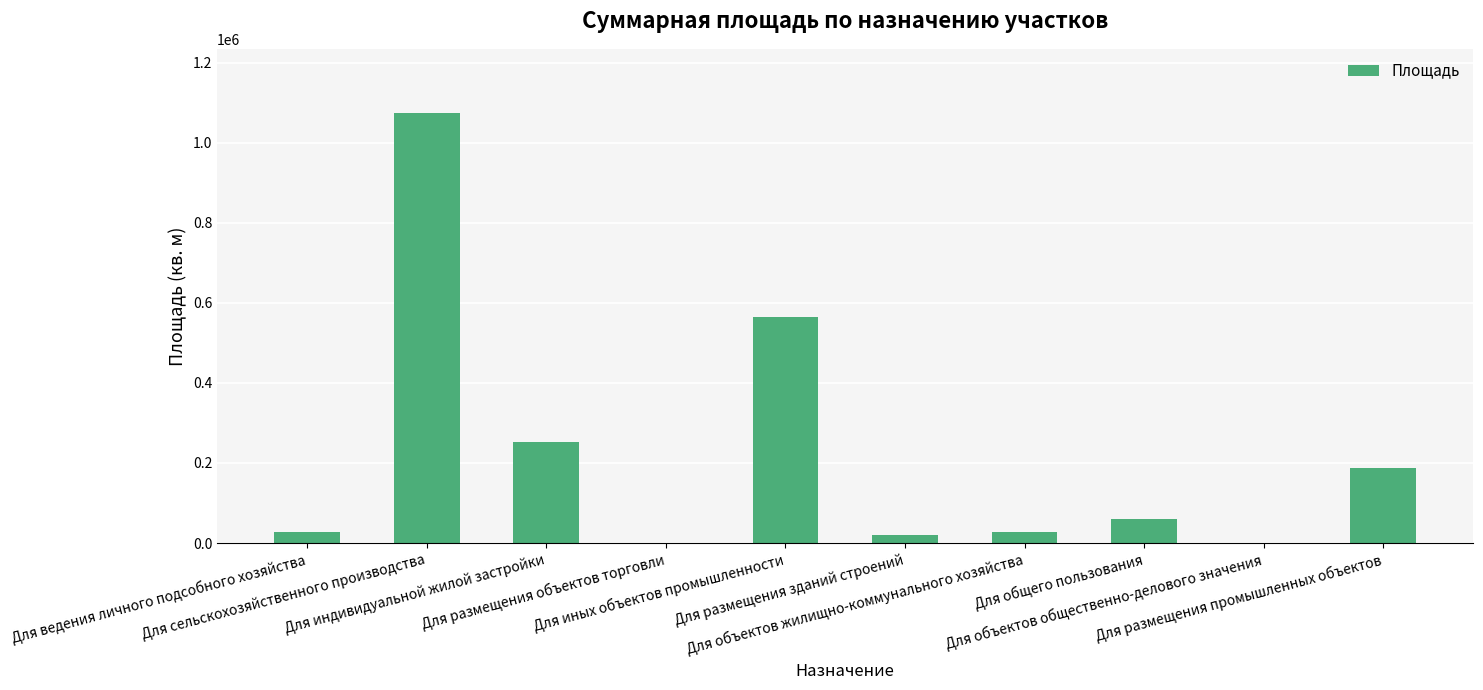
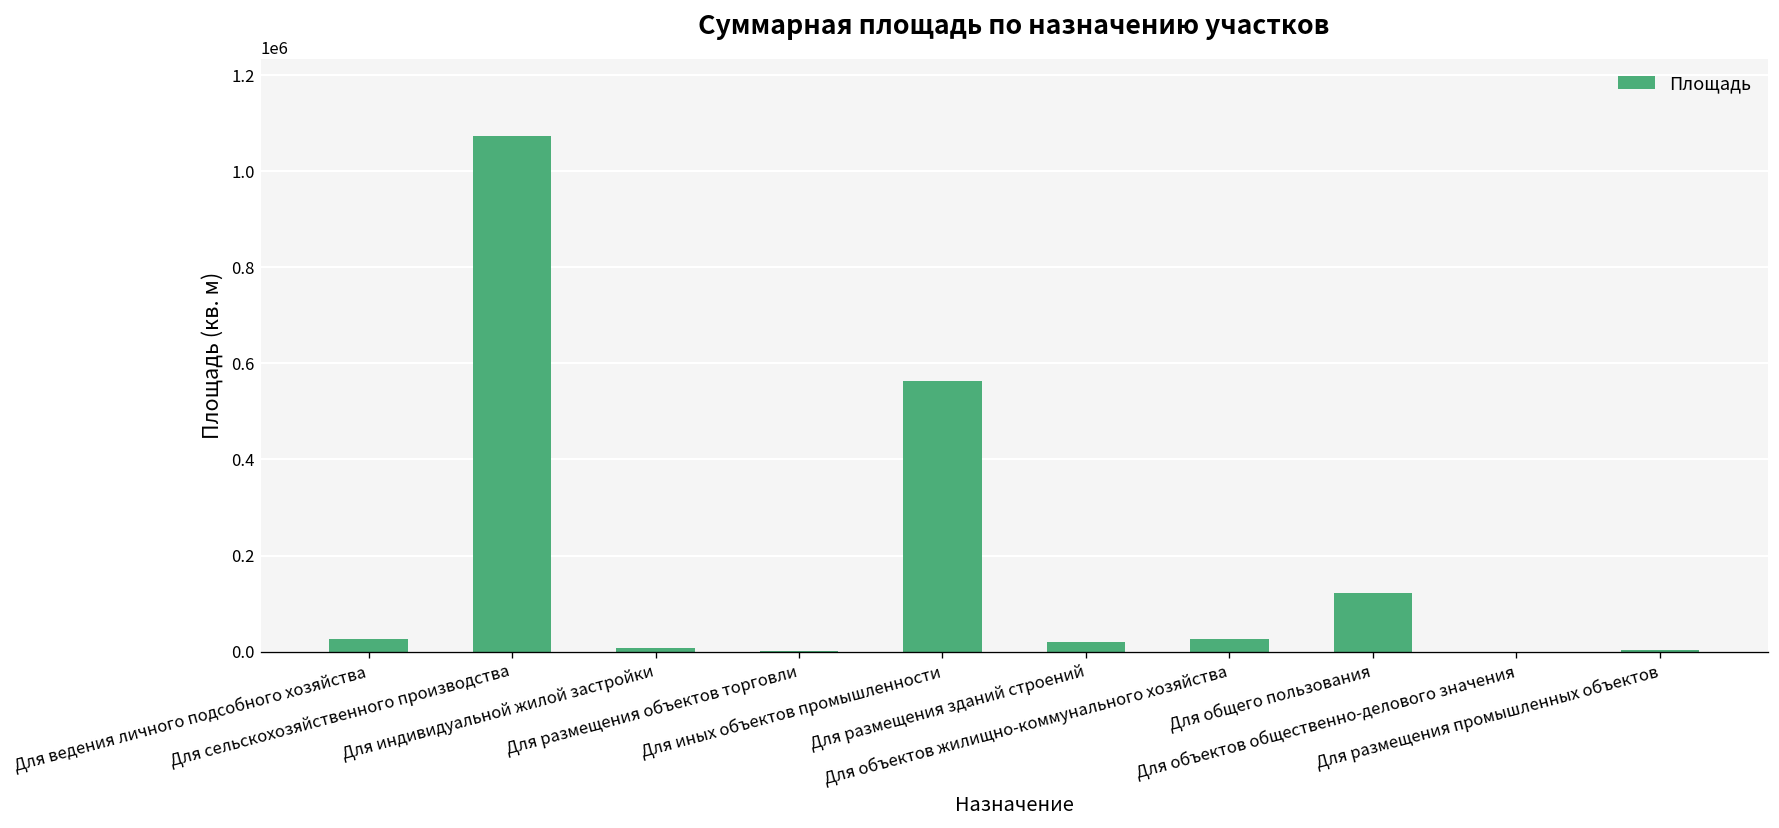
Для индивидуальной жилой застройки: 250000 -> 10000
Для общего пользования: 60000 -> 120000
Для размещения промышленных объектов: 190000 -> 0
